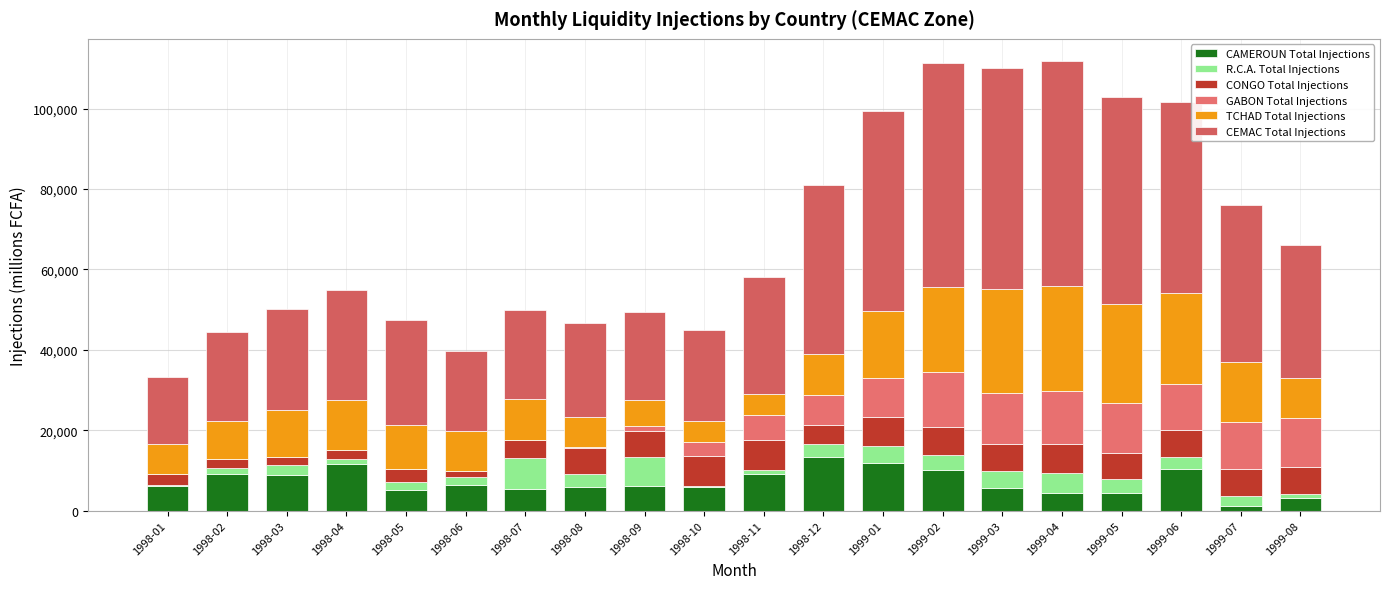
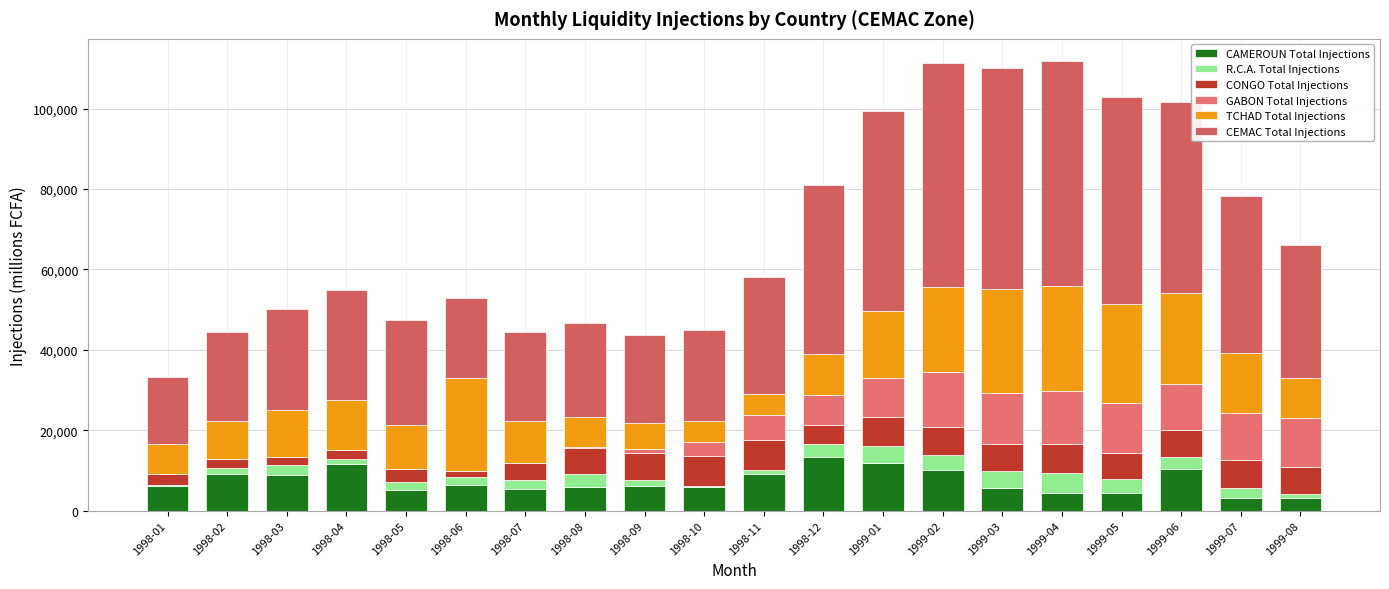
TCHAD Total Injections, 1998-06: 10,000 -> 23,000
R.C.A. Total Injections, 1998-07: 8,000 -> 2,000
R.C.A. Total Injections, 1998-09: 7,000 -> 2,000
CAMEROUN Total Injections, 1999-07: 1,000 -> 3,000
